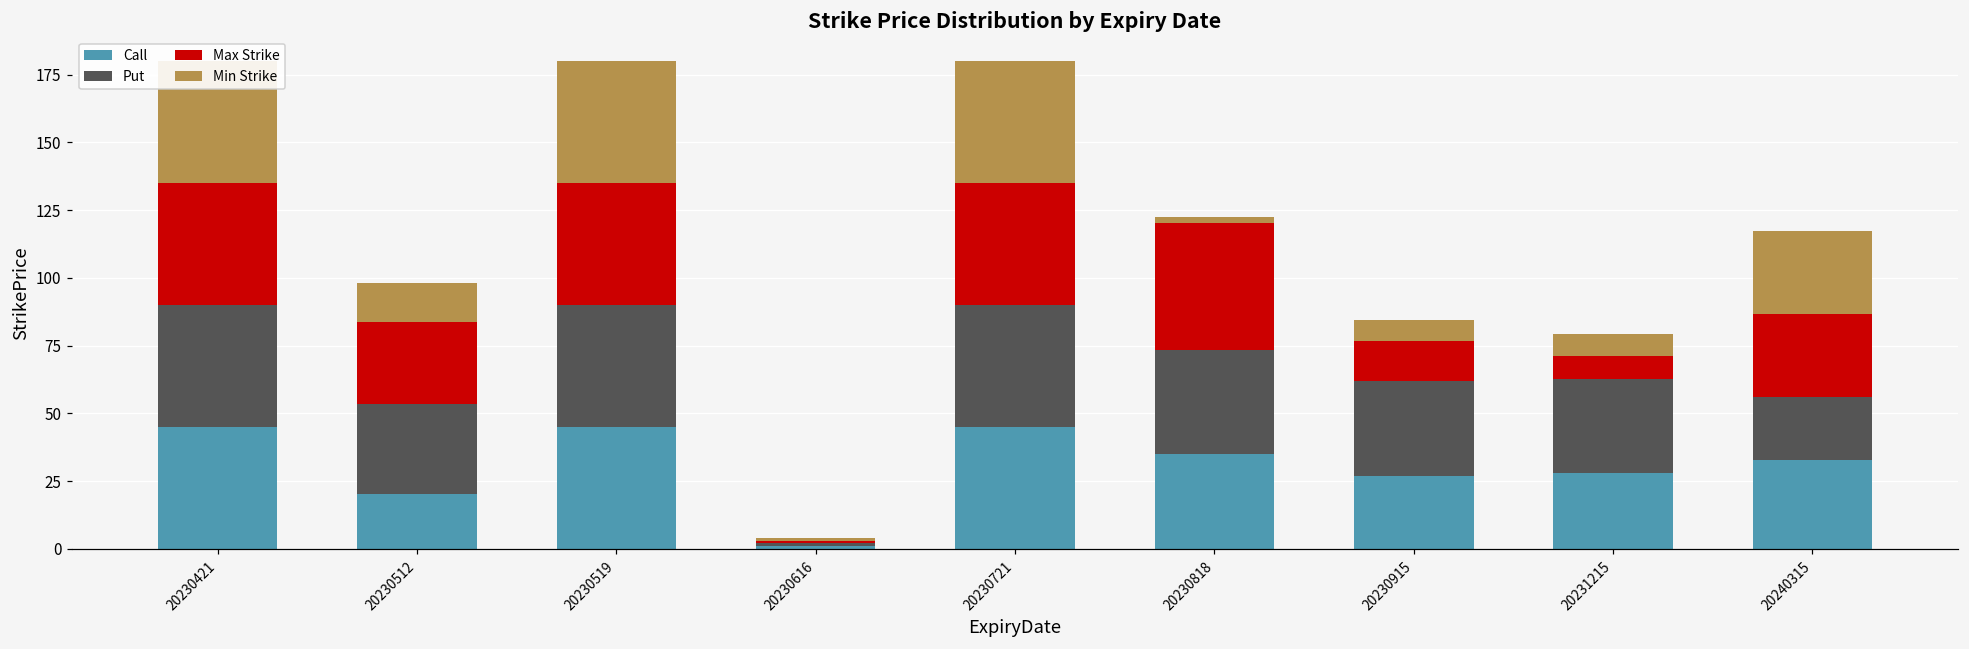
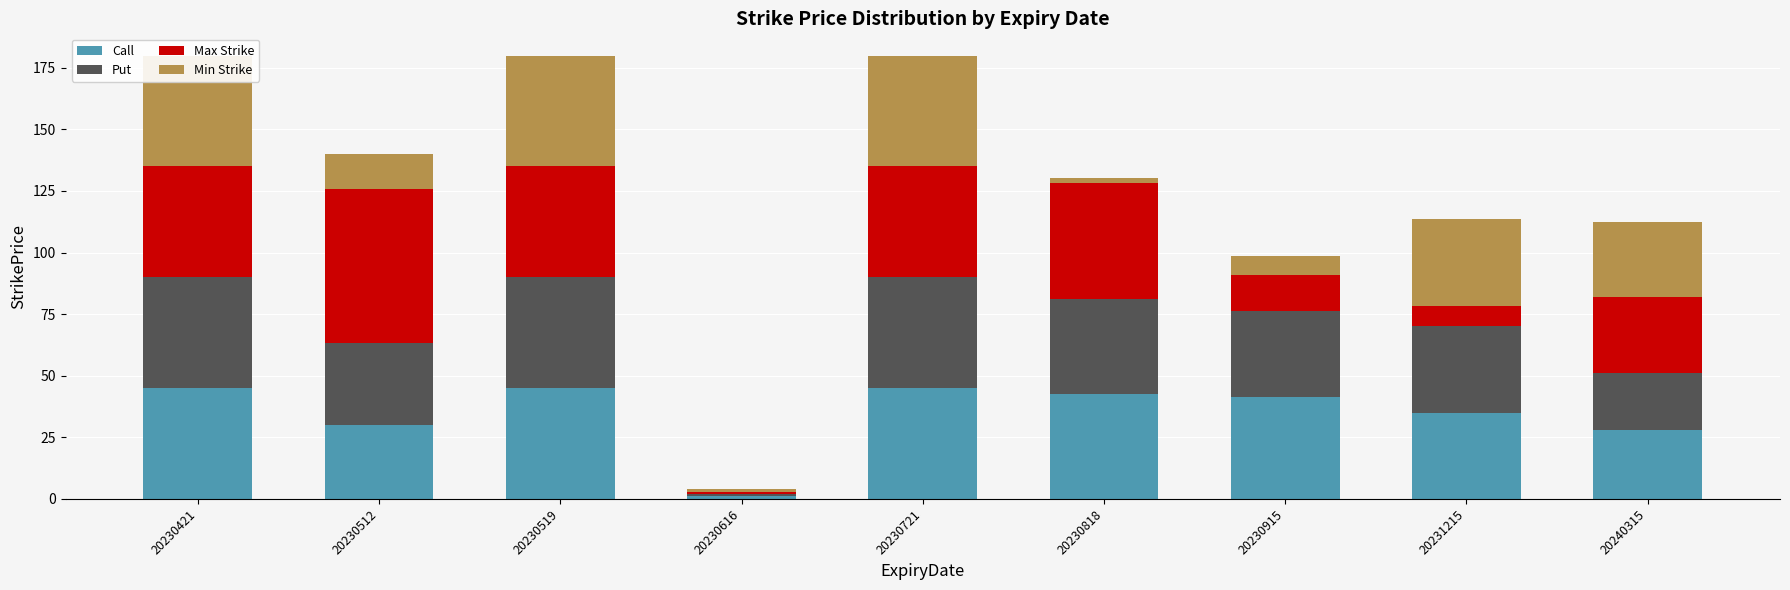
Call, 20230512: 20 -> 30
Max Strike, 20230512: 30 -> 62
Call, 20230818: 35 -> 43
Call, 20230915: 27 -> 41
Call, 20231215: 28 -> 35
Min Strike, 20231215: 8 -> 35
Call, 20240315: 33 -> 28
